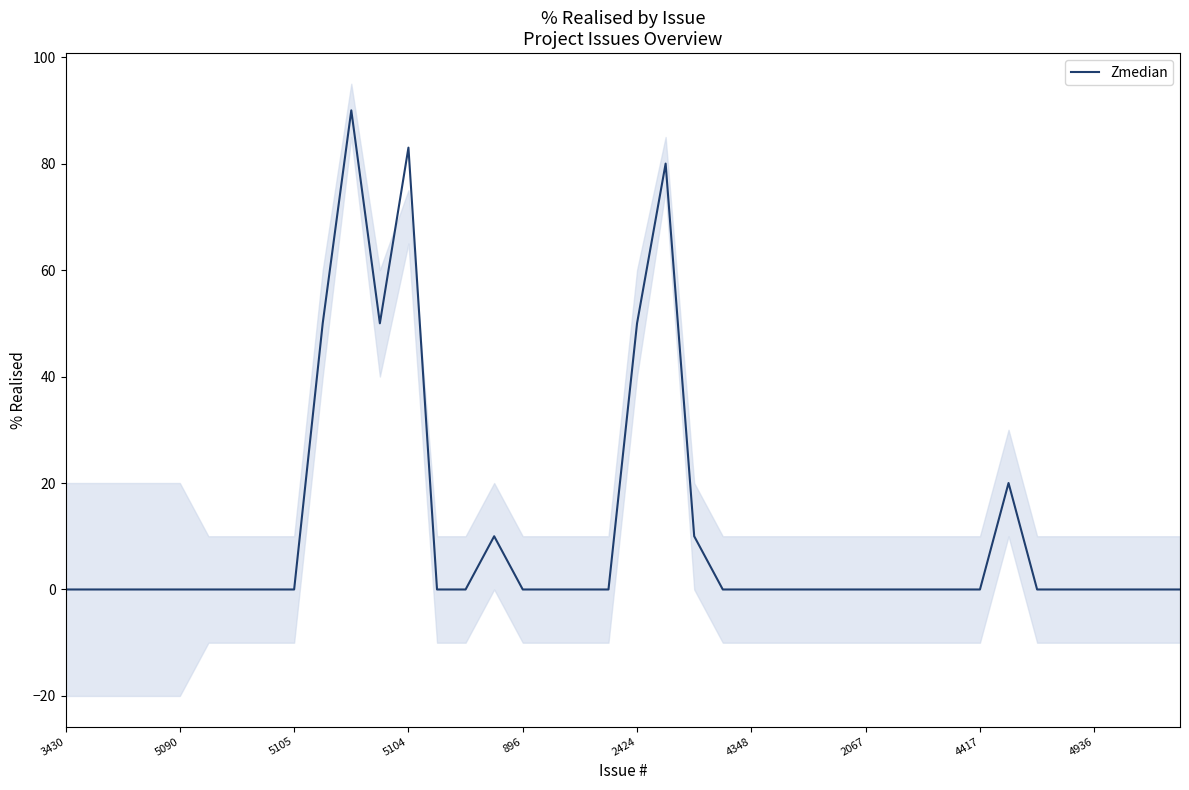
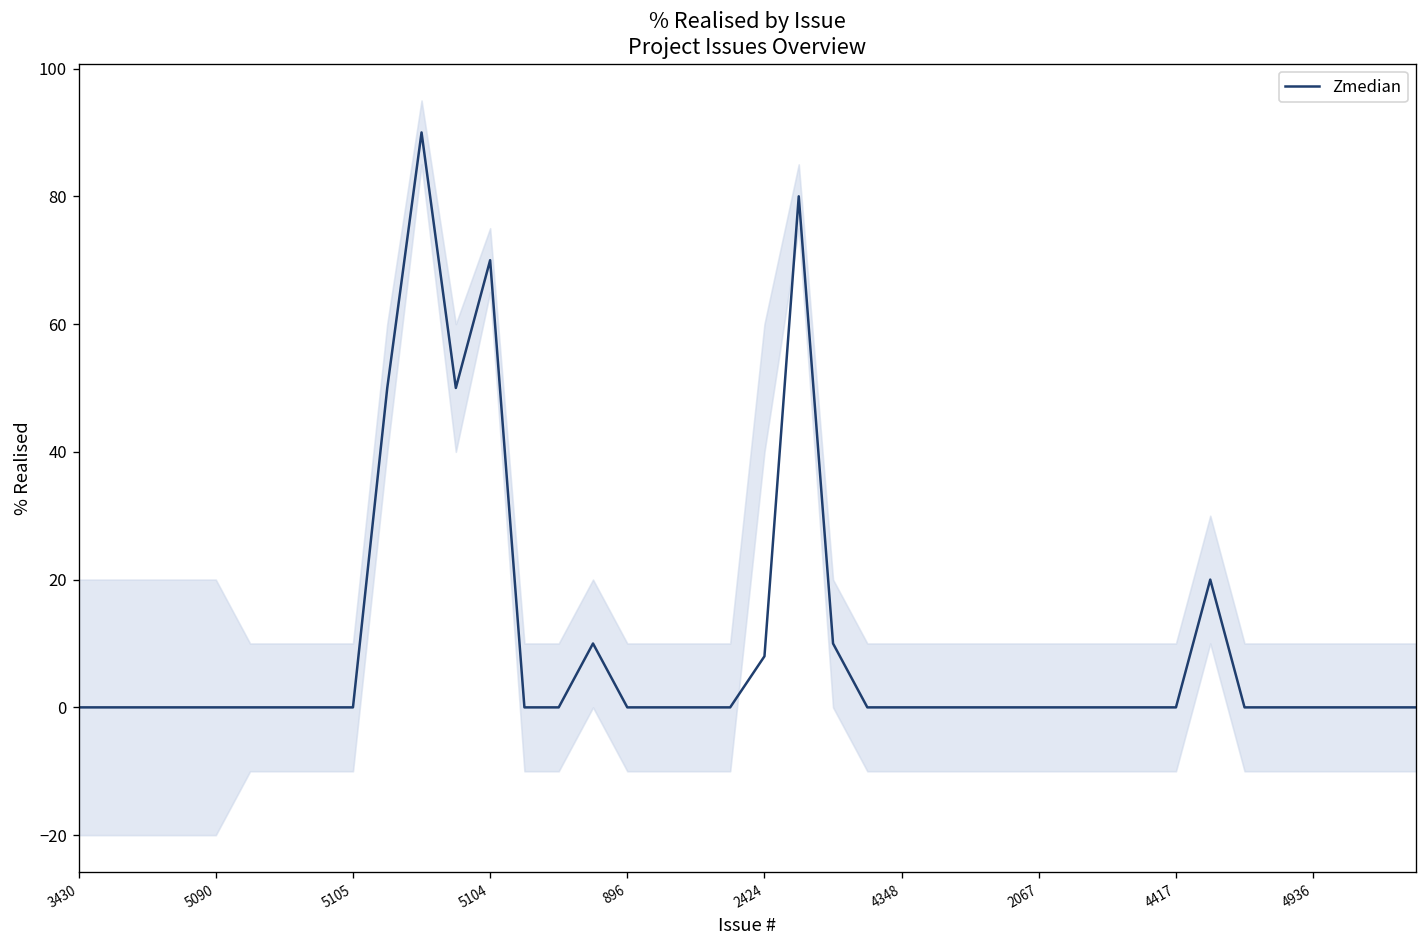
Zmedian, 5104: 83 -> 70
Zmedian, 2424: 50 -> 8
